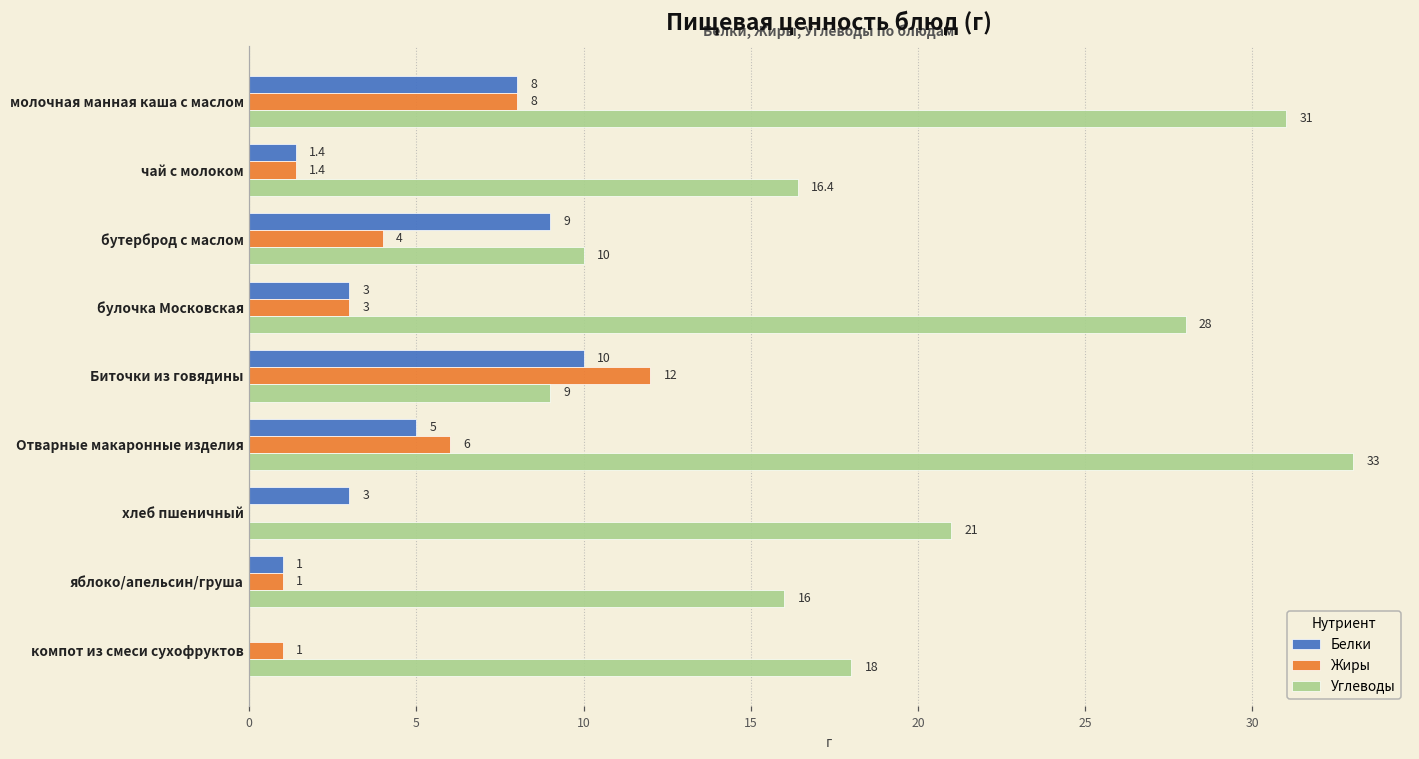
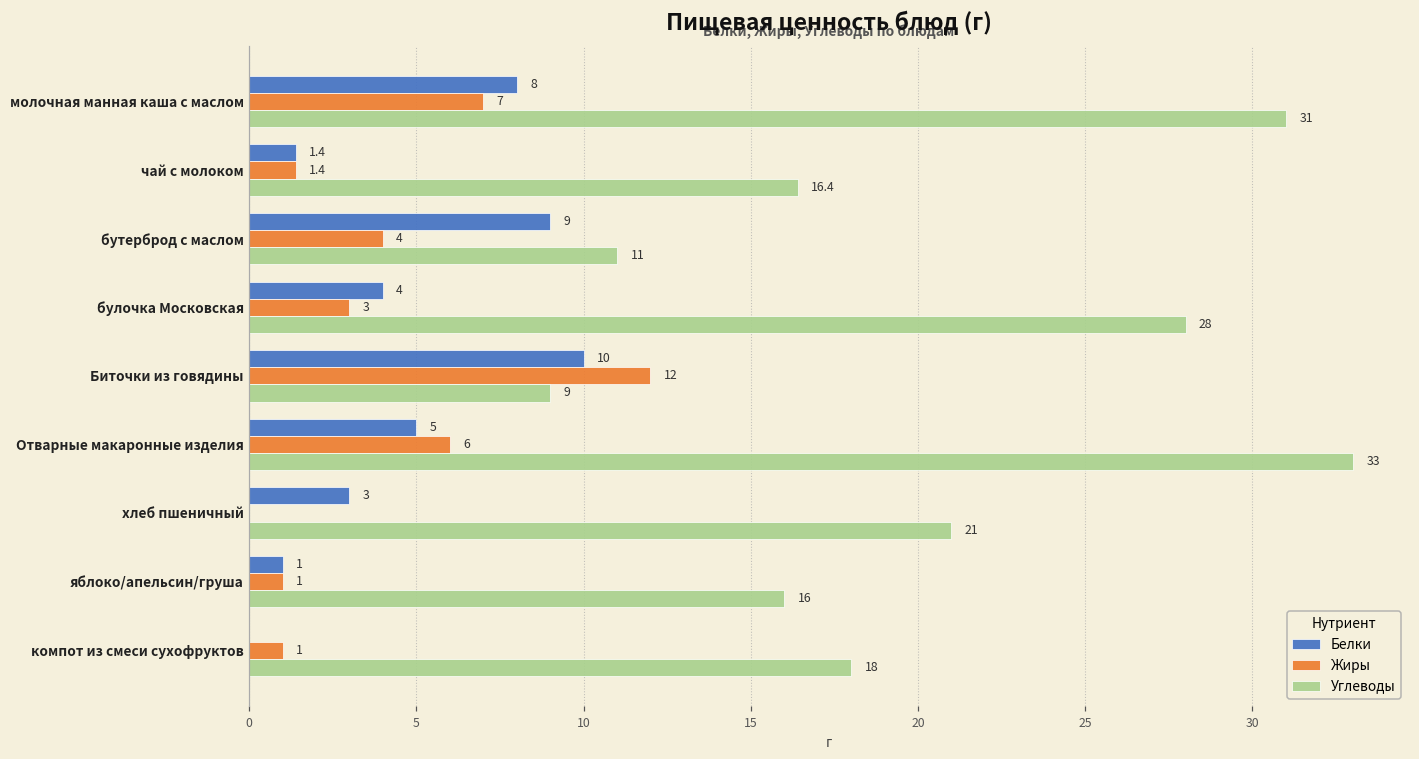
Жиры, молочная манная каша с маслом: 8 -> 7
Углеводы, бутерброд с маслом: 10 -> 11
Белки, булочка Московская: 3 -> 4
